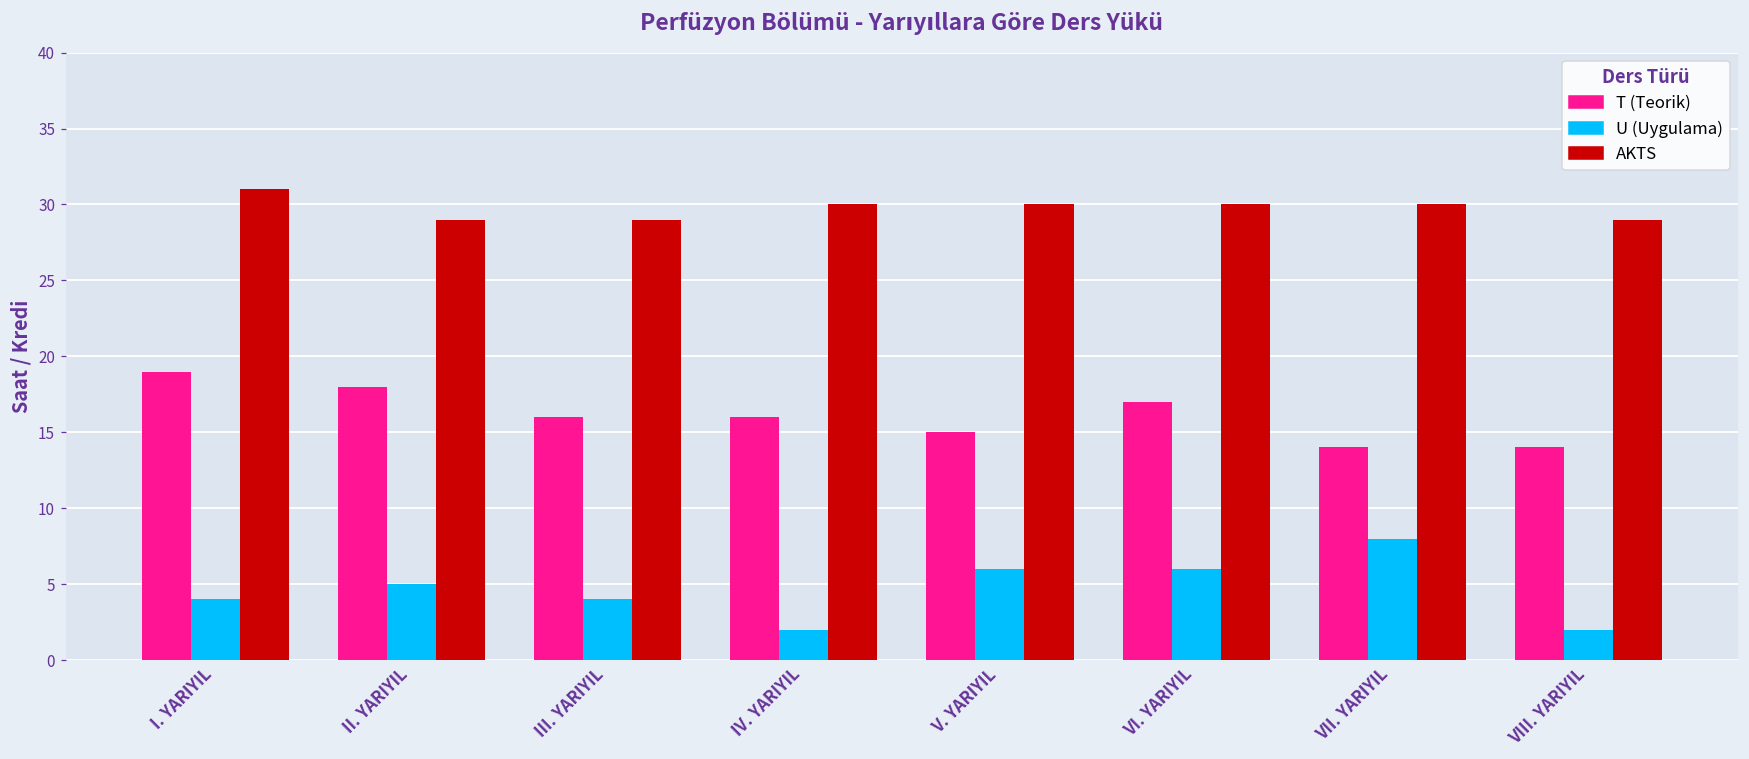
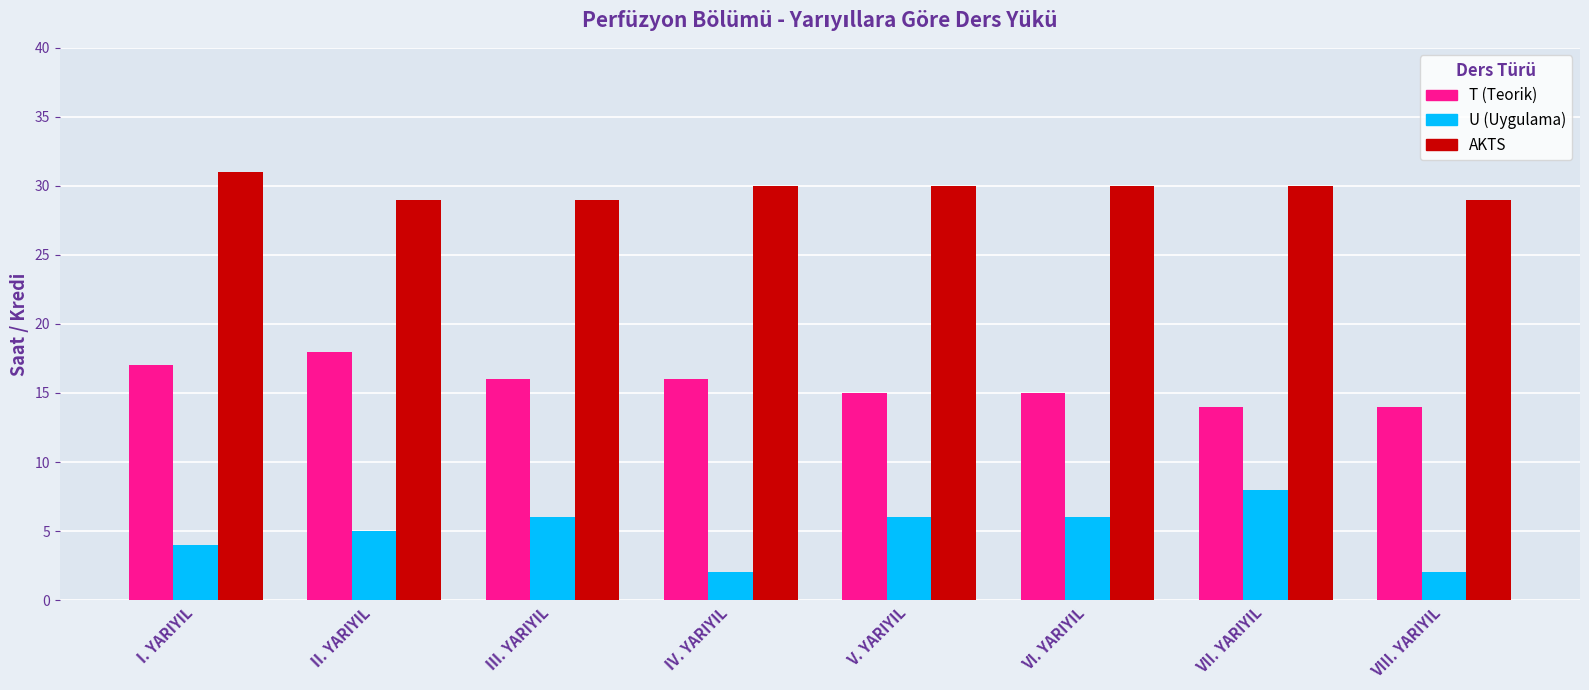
T (Teorik), I. YARIYIL: 19 -> 17
U (Uygulama), III. YARIYIL: 4 -> 6
T (Teorik), VI. YARIYIL: 17 -> 15
